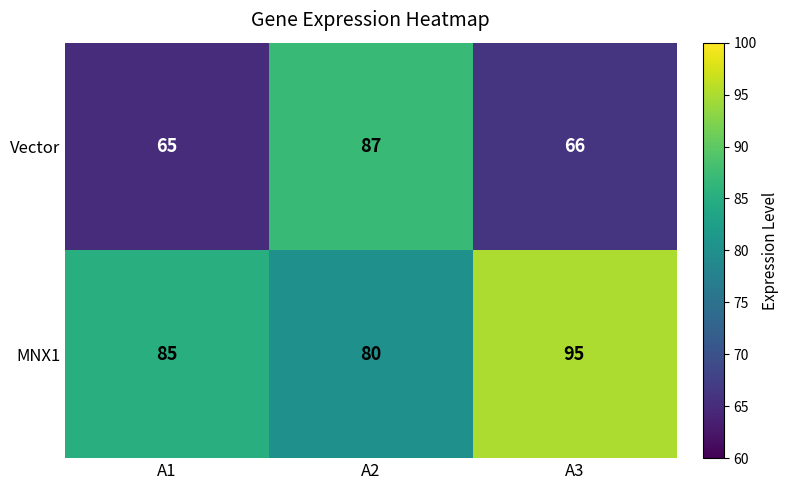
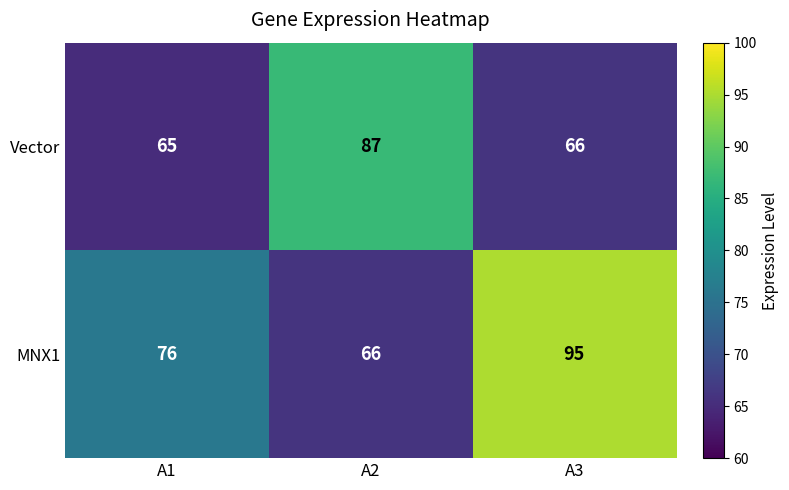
MNX1, A1: 85 -> 76
MNX1, A2: 80 -> 66
